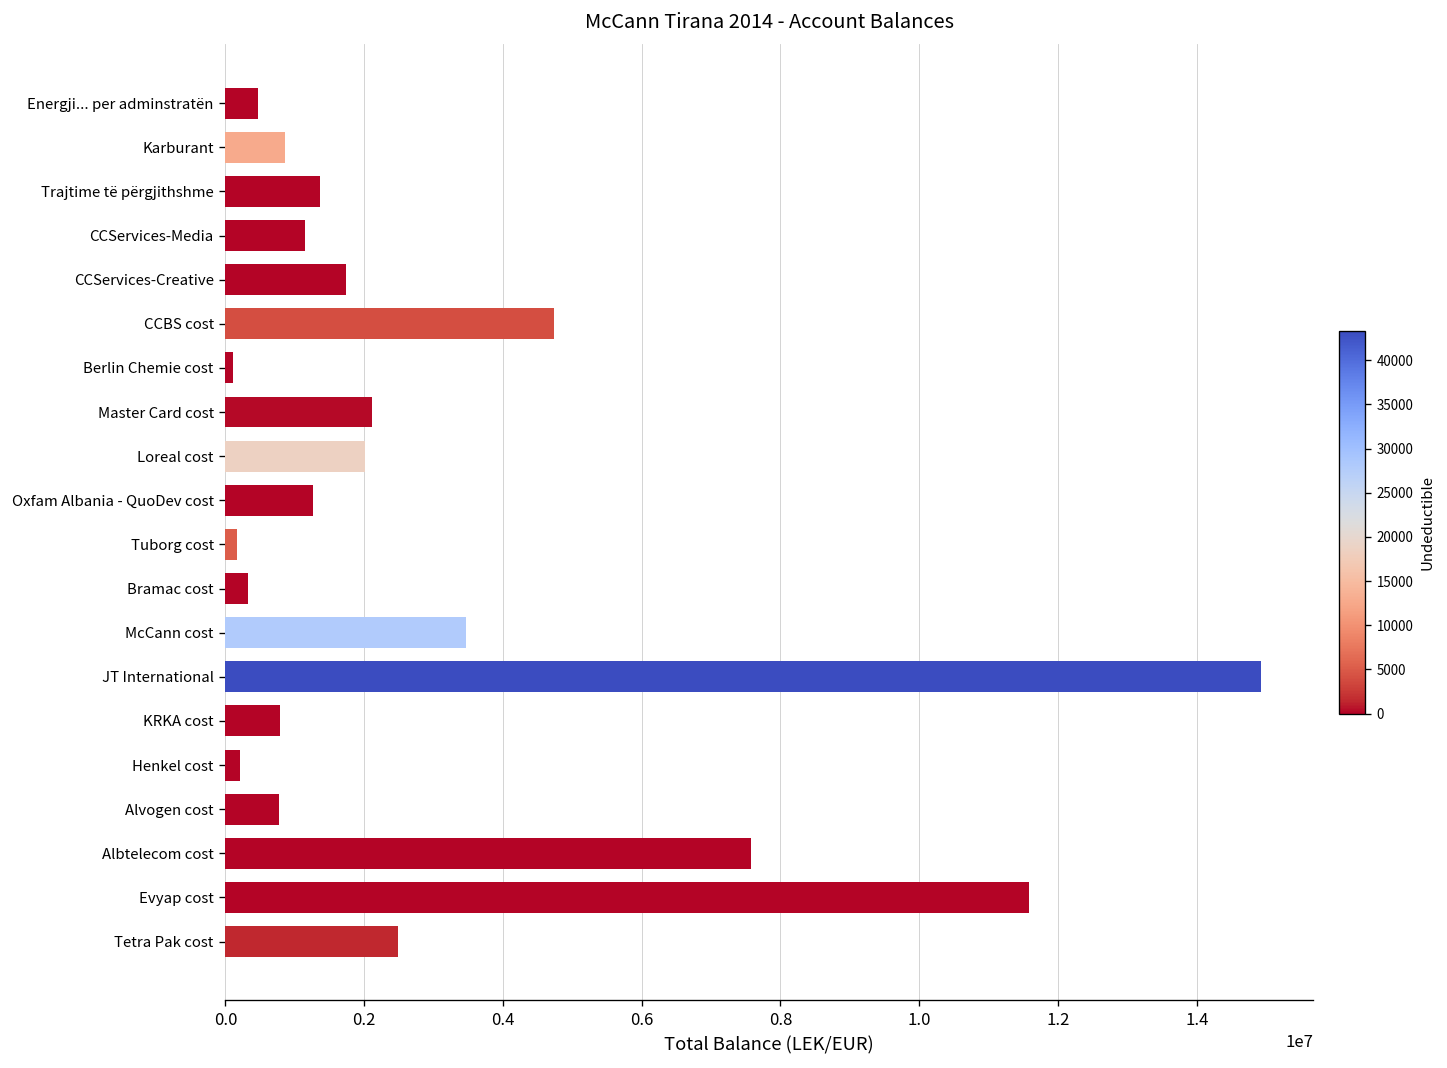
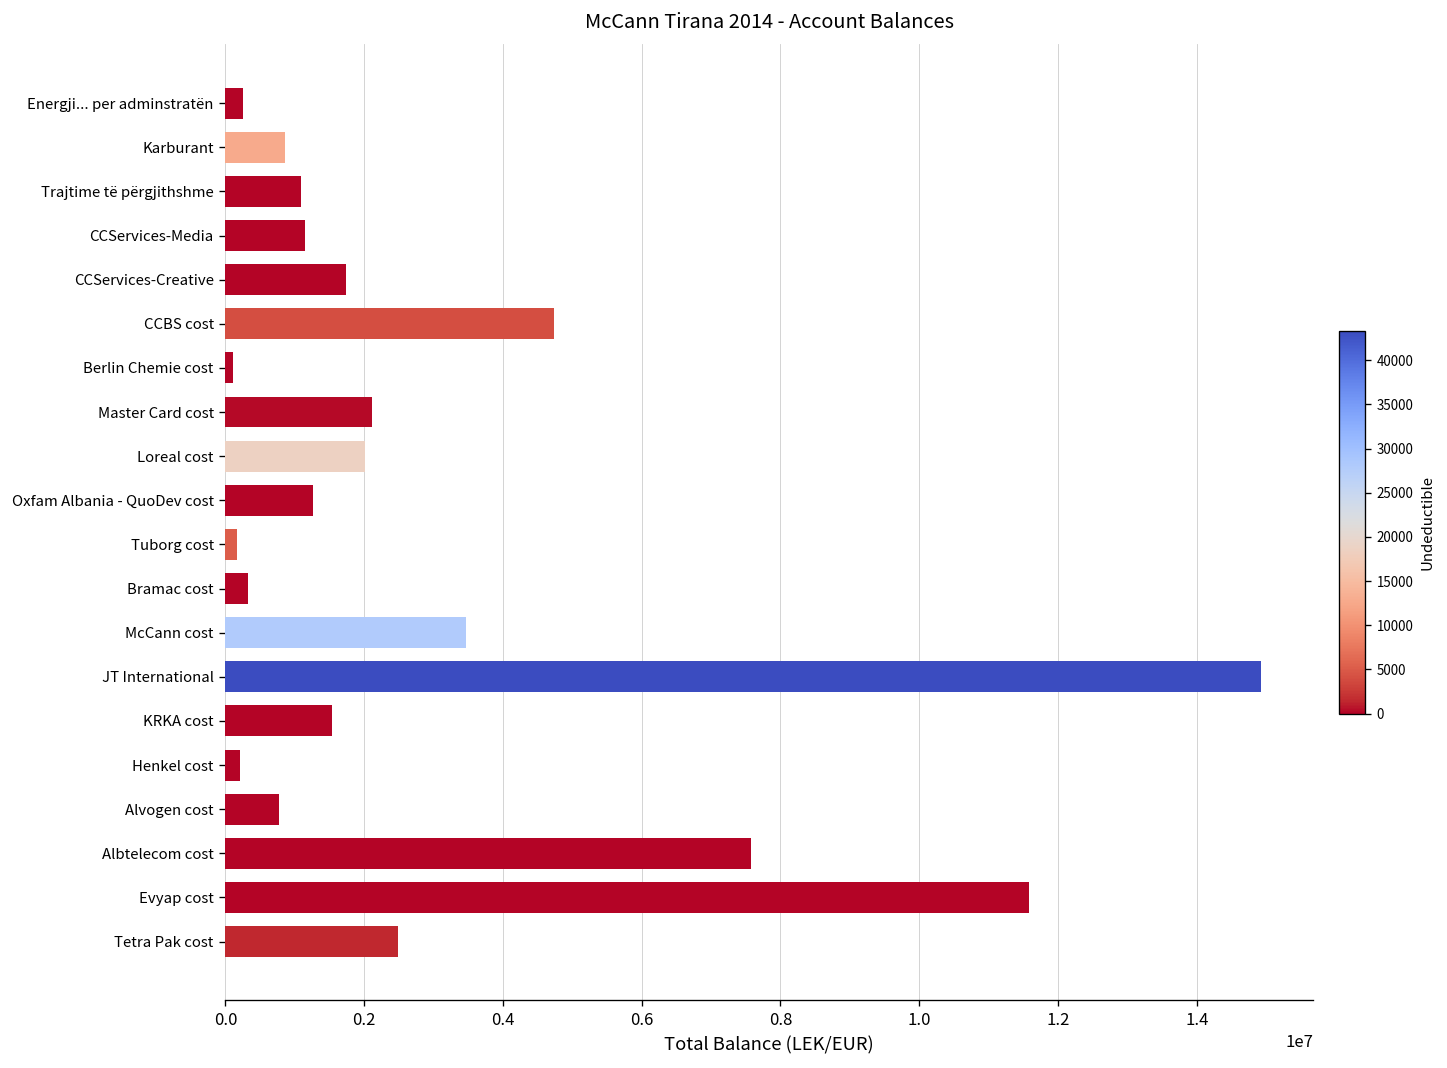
Energji... per adminstratën: 500000 -> 300000
Trajtime të përgjithshme: 1400000 -> 1100000
KRKA cost: 800000 -> 1500000
